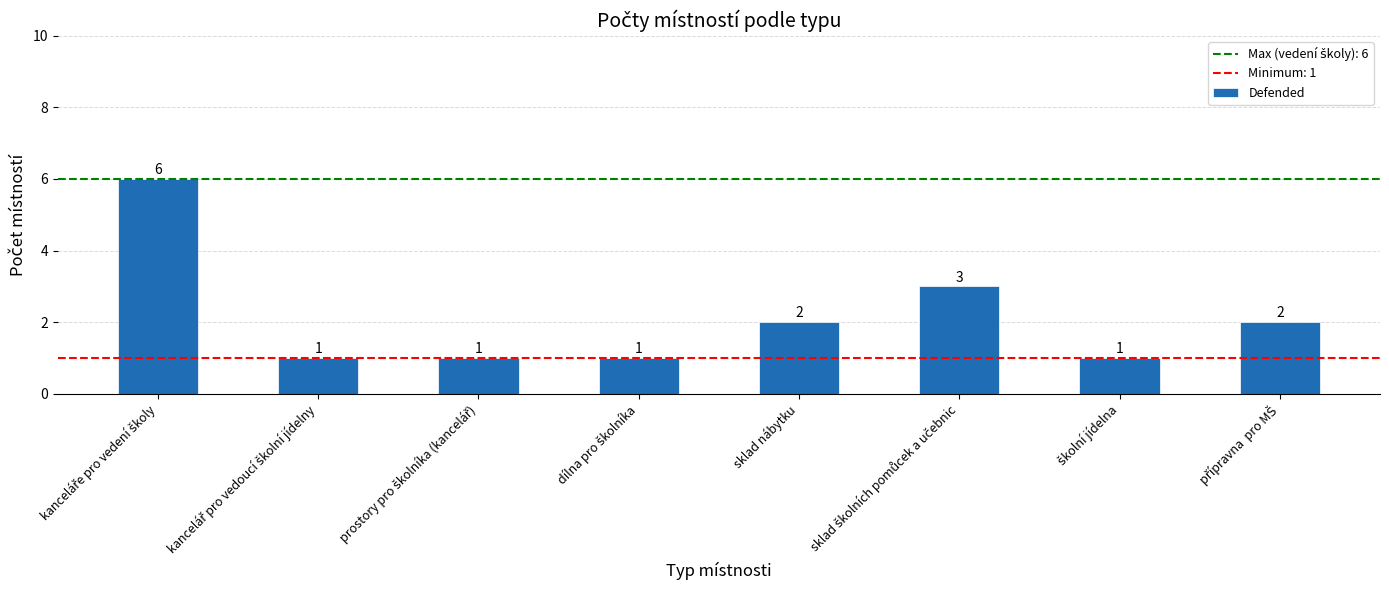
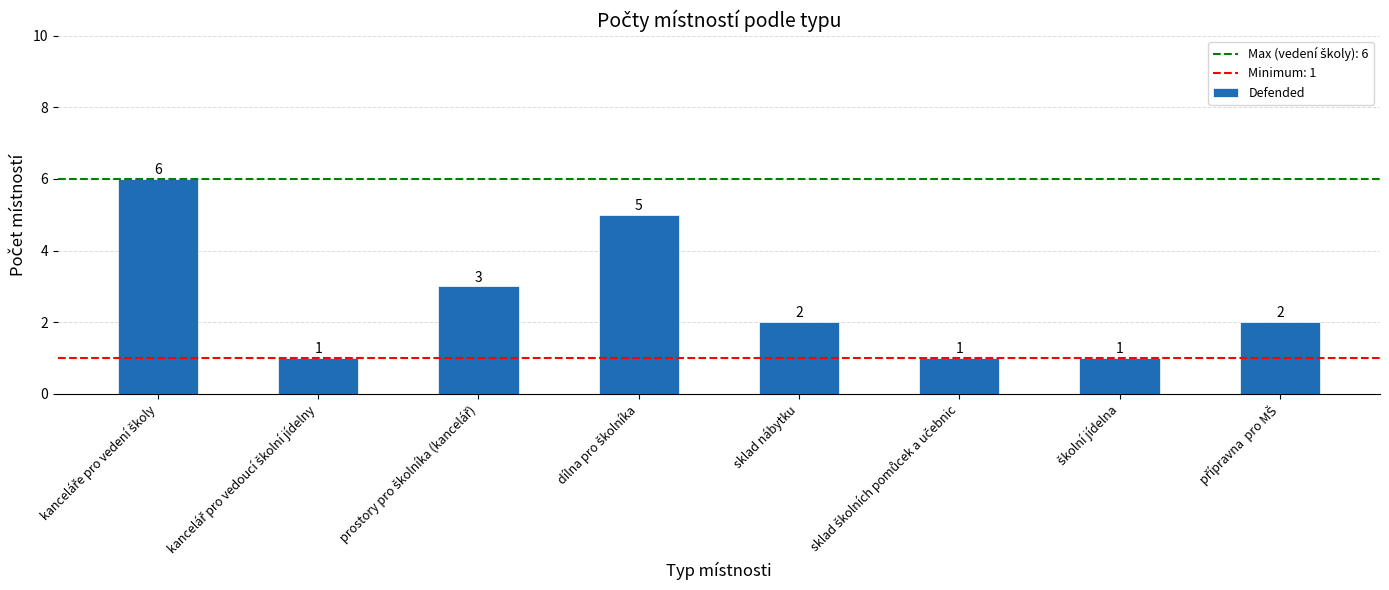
prostory pro školníka (kancelář): 1 -> 3
dílna pro školníka: 1 -> 5
sklad školních pomůcek a učebnic: 3 -> 1
